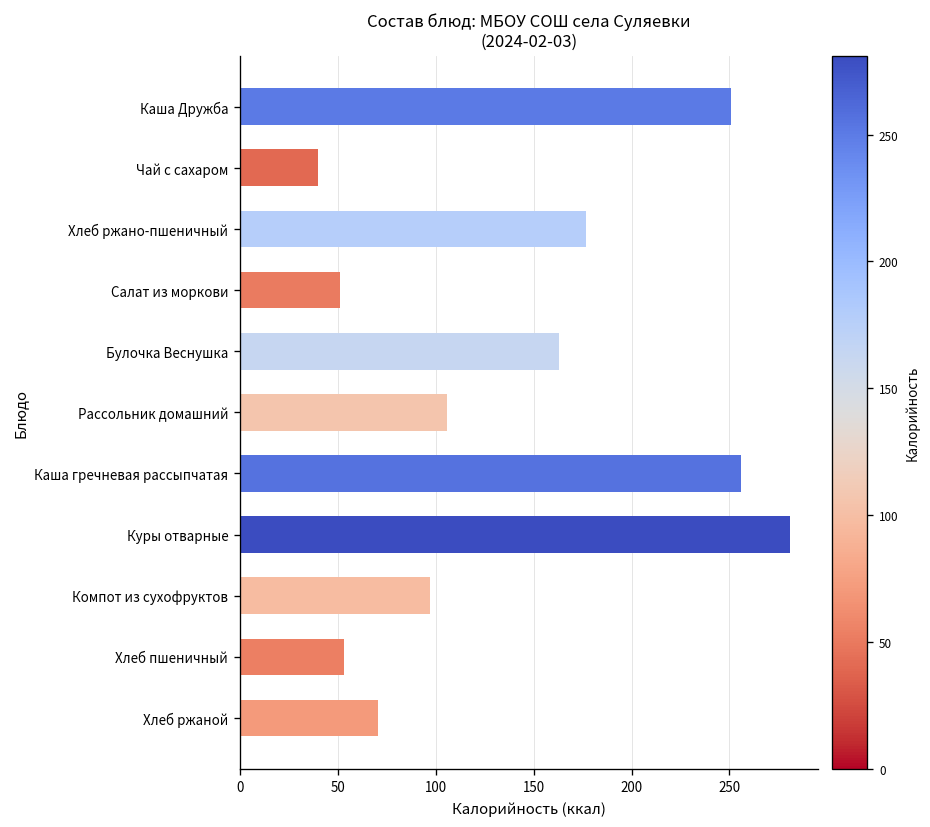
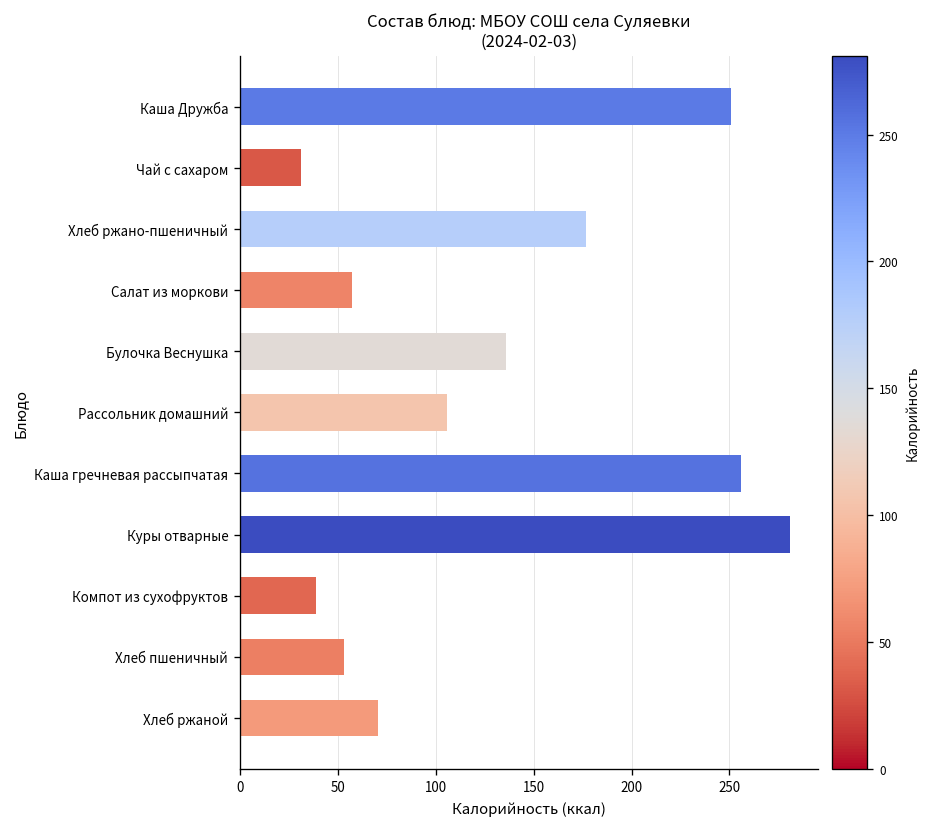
Чай с сахаром: 40 -> 31
Салат из моркови: 51 -> 57
Булочка Веснушка: 163 -> 136
Компот из сухофруктов: 97 -> 39
